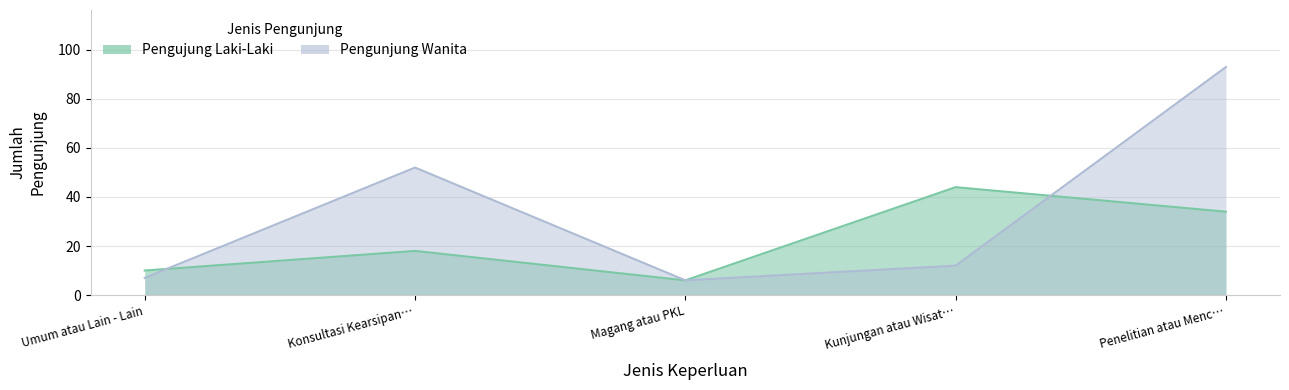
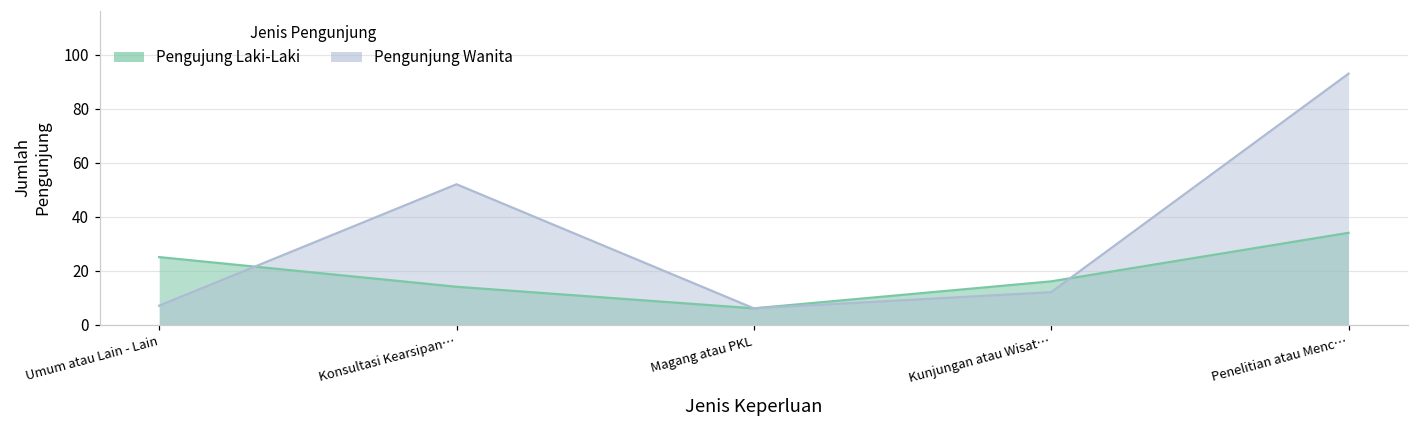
Pengujung Laki-Laki, Umum atau Lain - Lain: 10 -> 25
Pengujung Laki-Laki, Konsultasi Kearsipan…: 18 -> 14
Pengujung Laki-Laki, Kunjungan atau Wisat…: 44 -> 16
